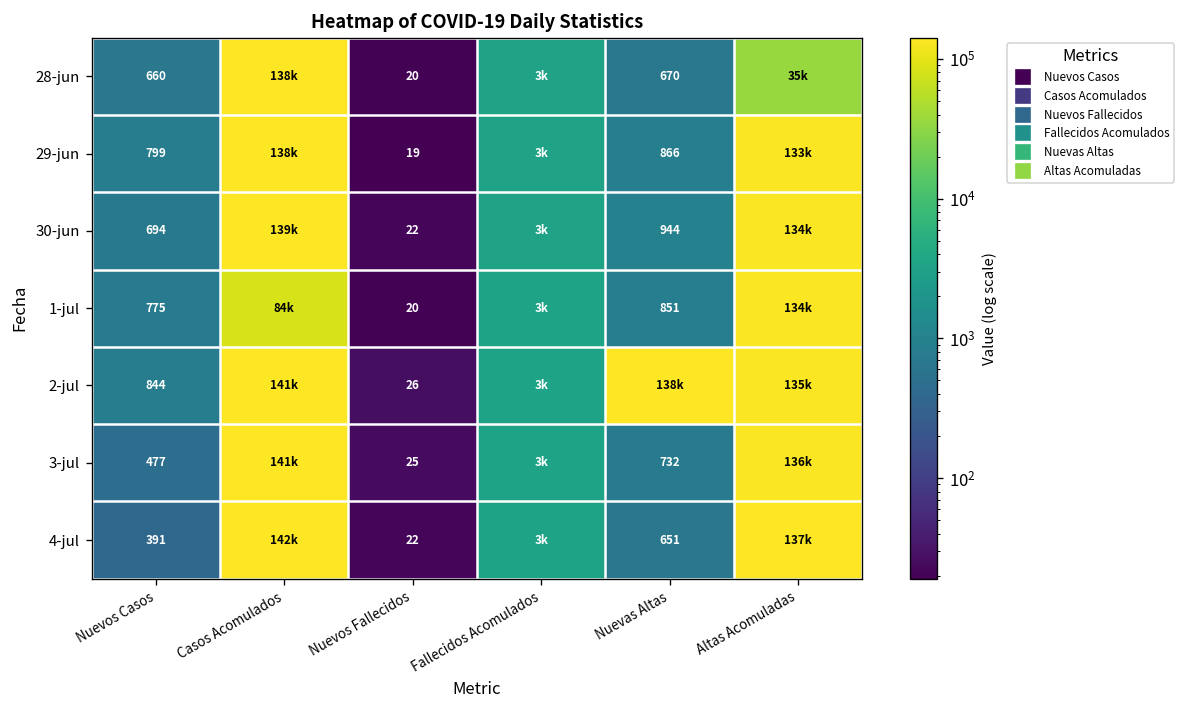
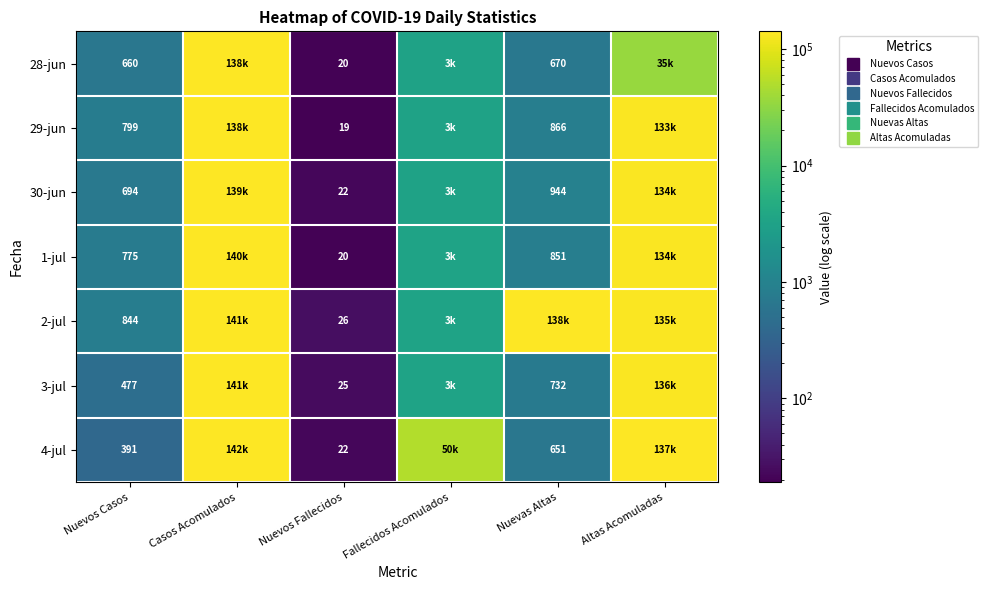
1-jul, Casos Acomulados: 84k -> 140k
4-jul, Fallecidos Acomulados: 3k -> 50k
